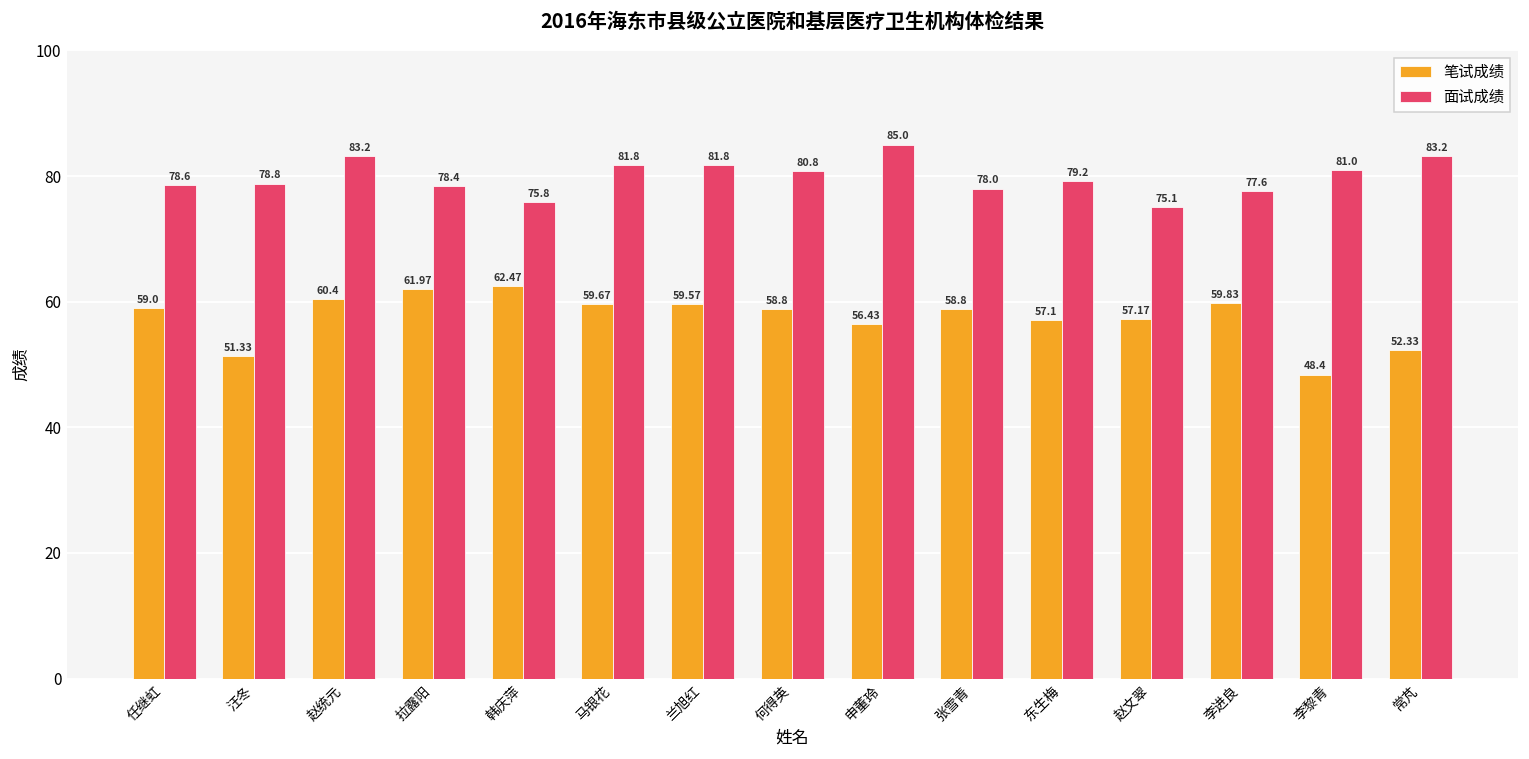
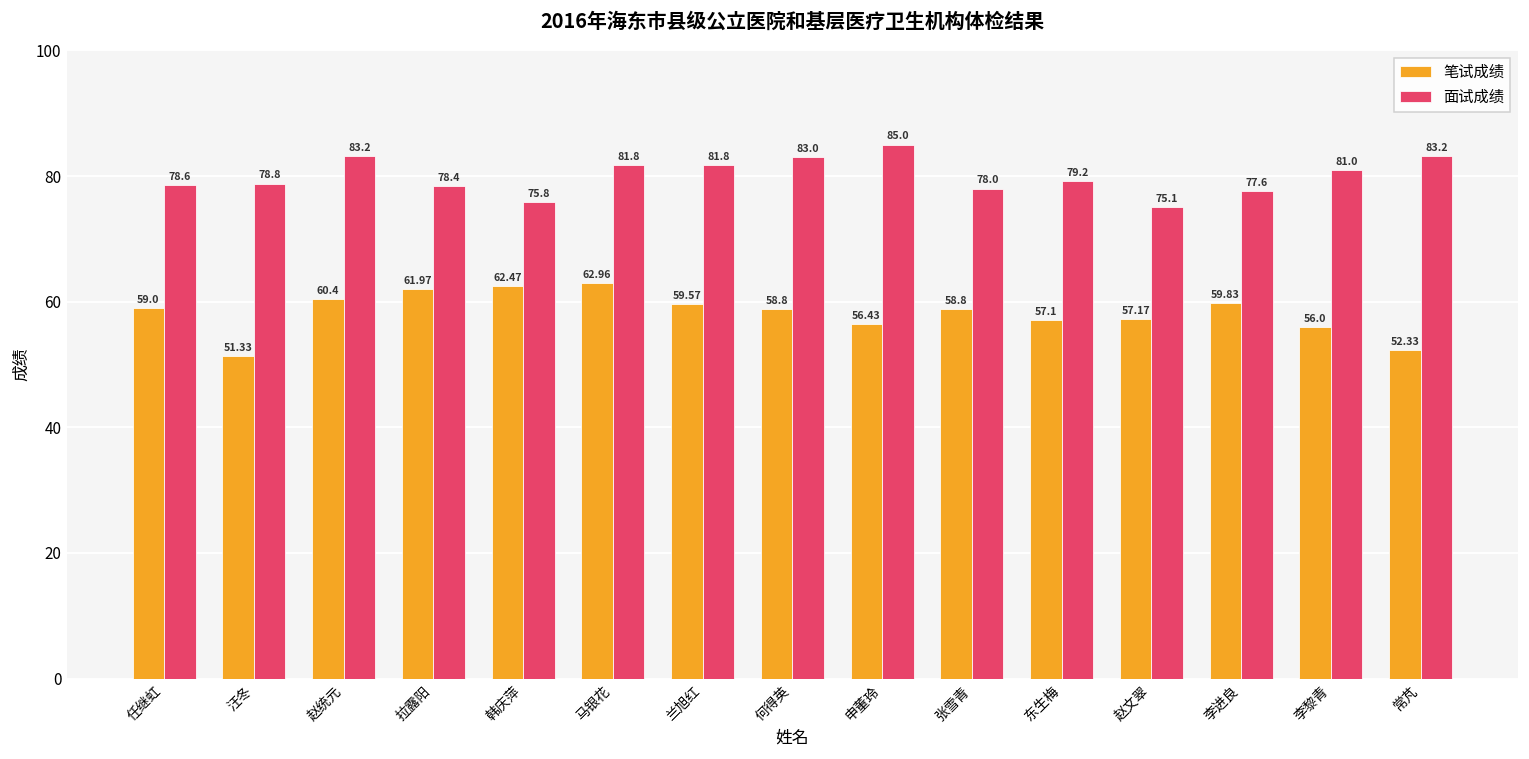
笔试成绩, 马银花: 59.67 -> 62.96
面试成绩, 何得英: 80.8 -> 83.0
笔试成绩, 李黎青: 48.4 -> 56.0
